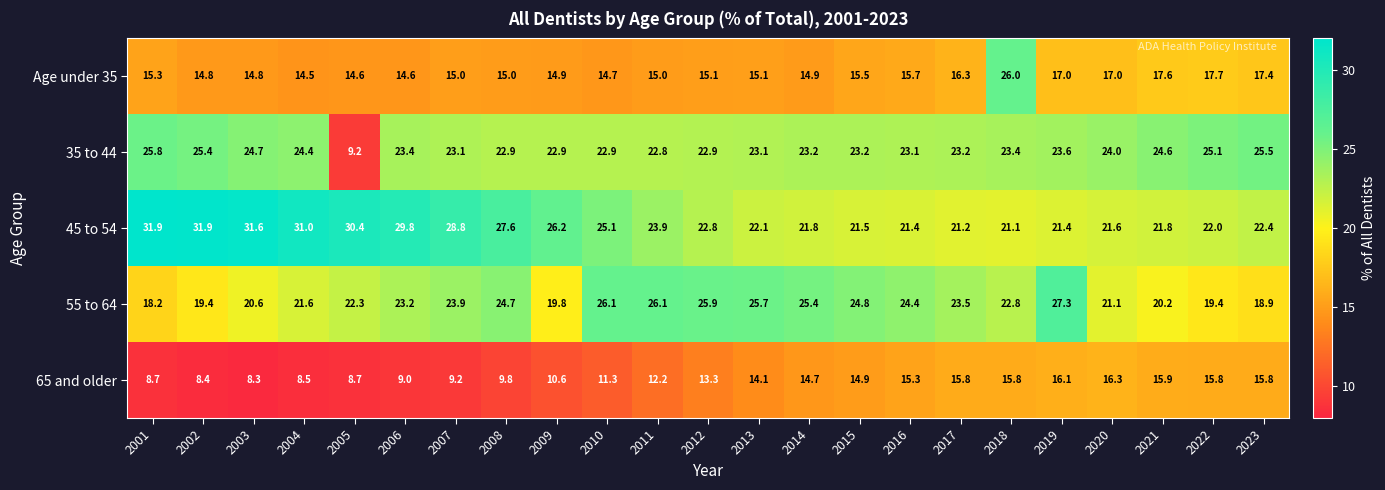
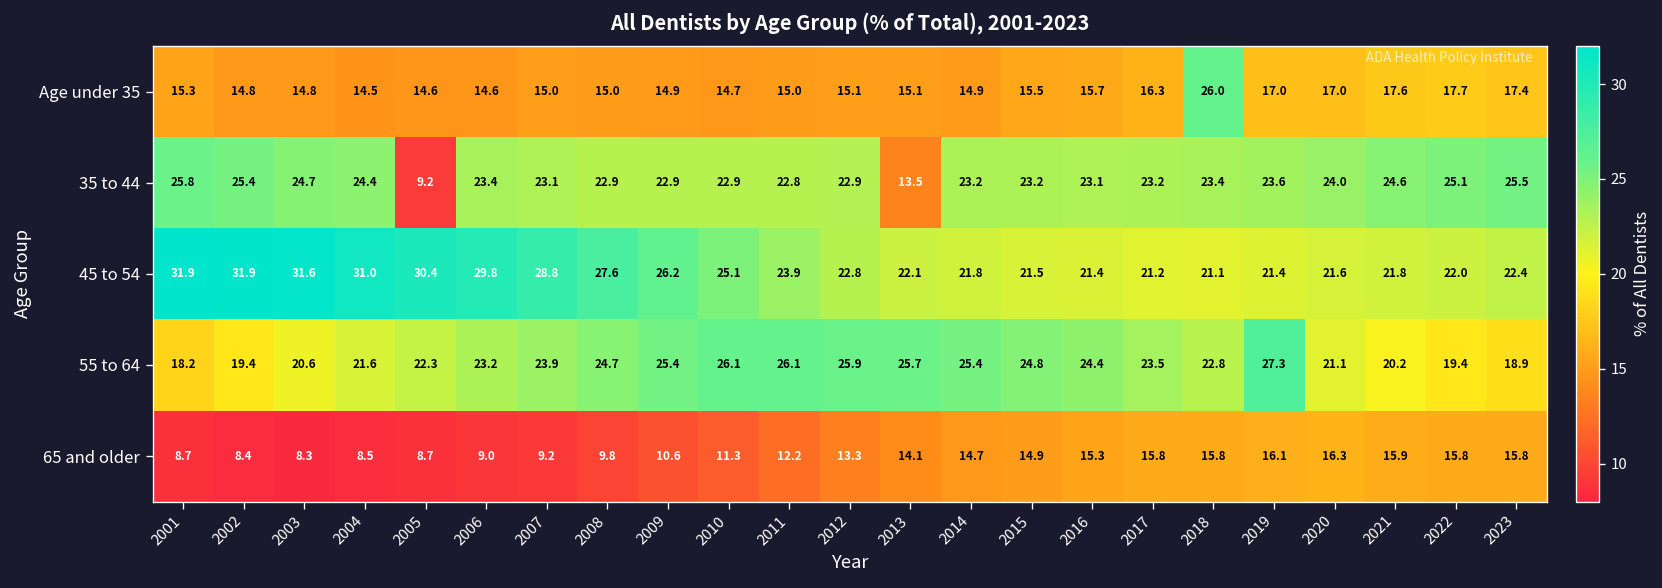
35 to 44, 2013: 23.1 -> 13.5
55 to 64, 2009: 19.8 -> 25.4
